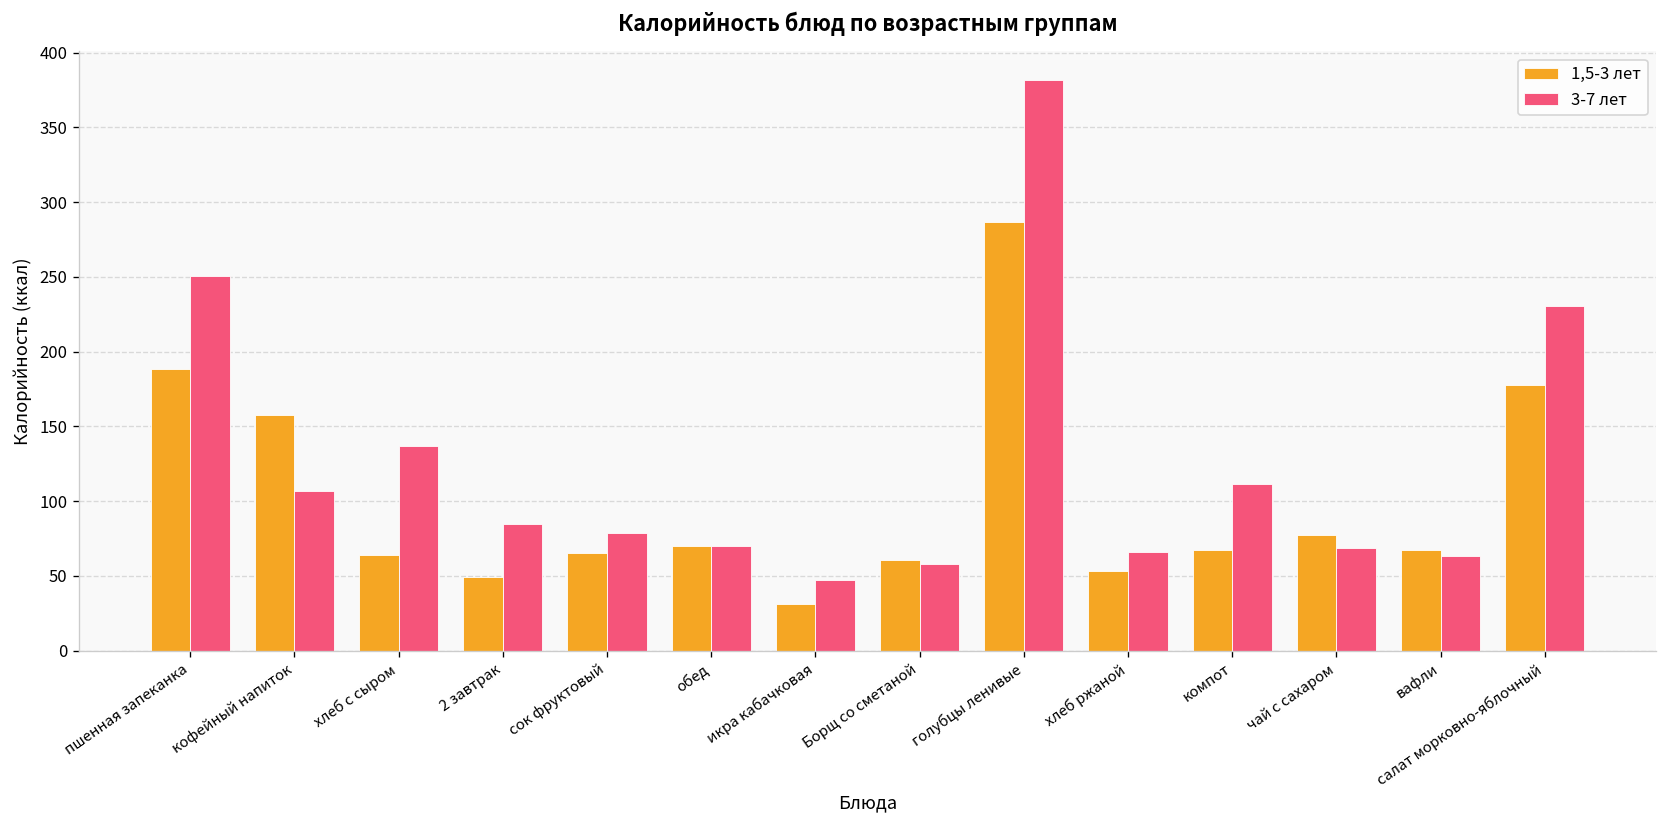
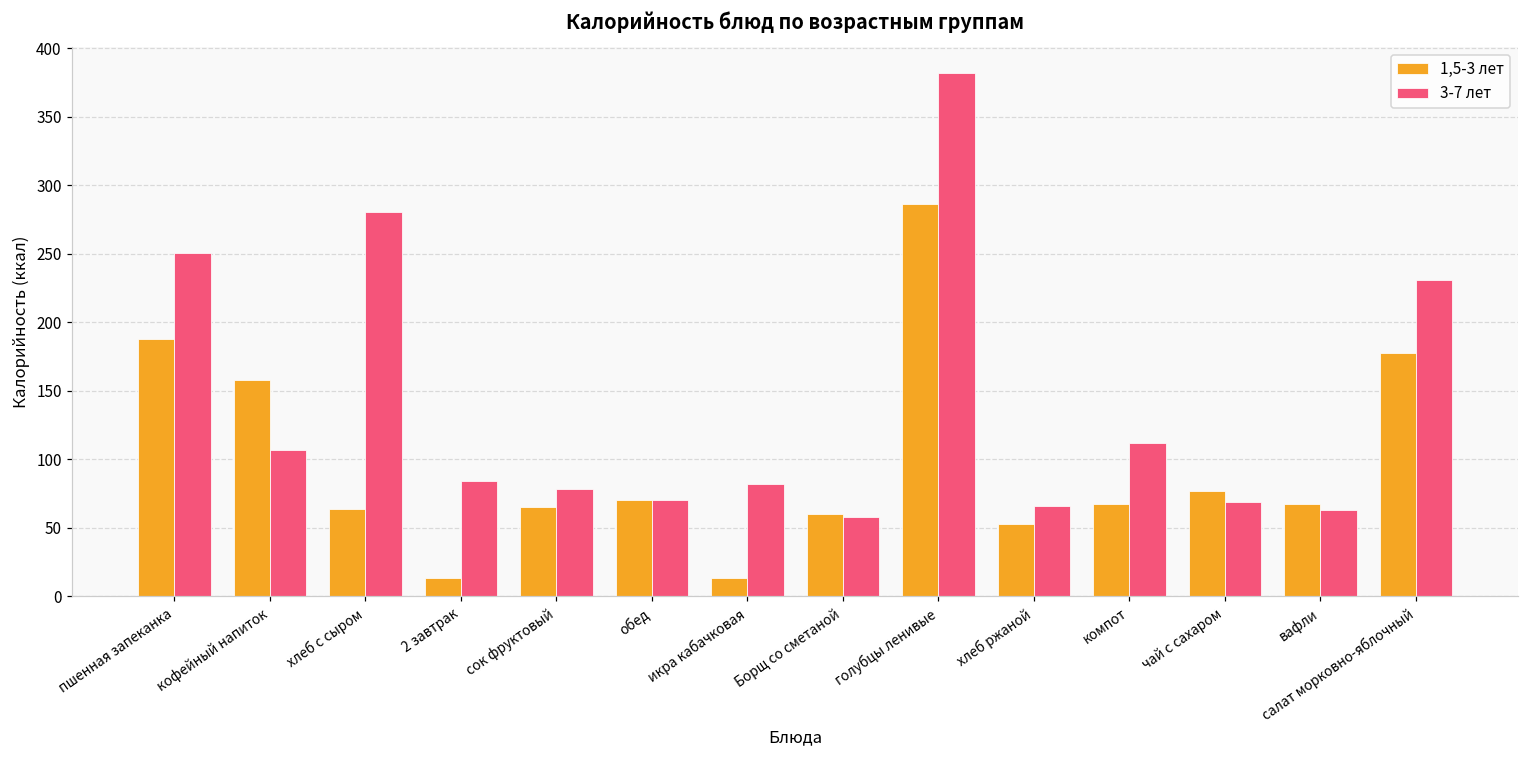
3-7 лет, хлеб с сыром: 137 -> 280
1,5-3 лет, 2 завтрак: 49 -> 14
1,5-3 лет, икра кабачковая: 31 -> 13
3-7 лет, икра кабачковая: 47 -> 82
